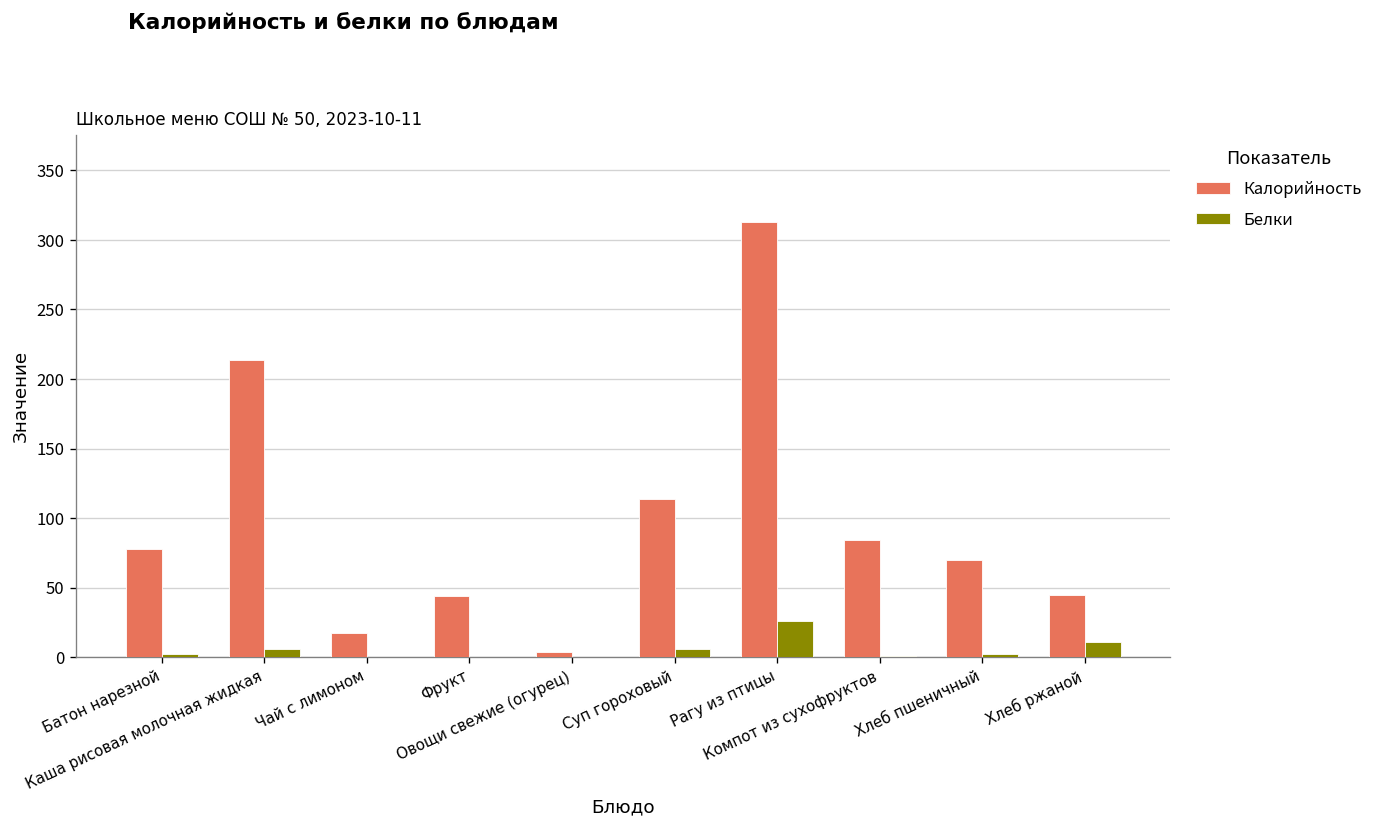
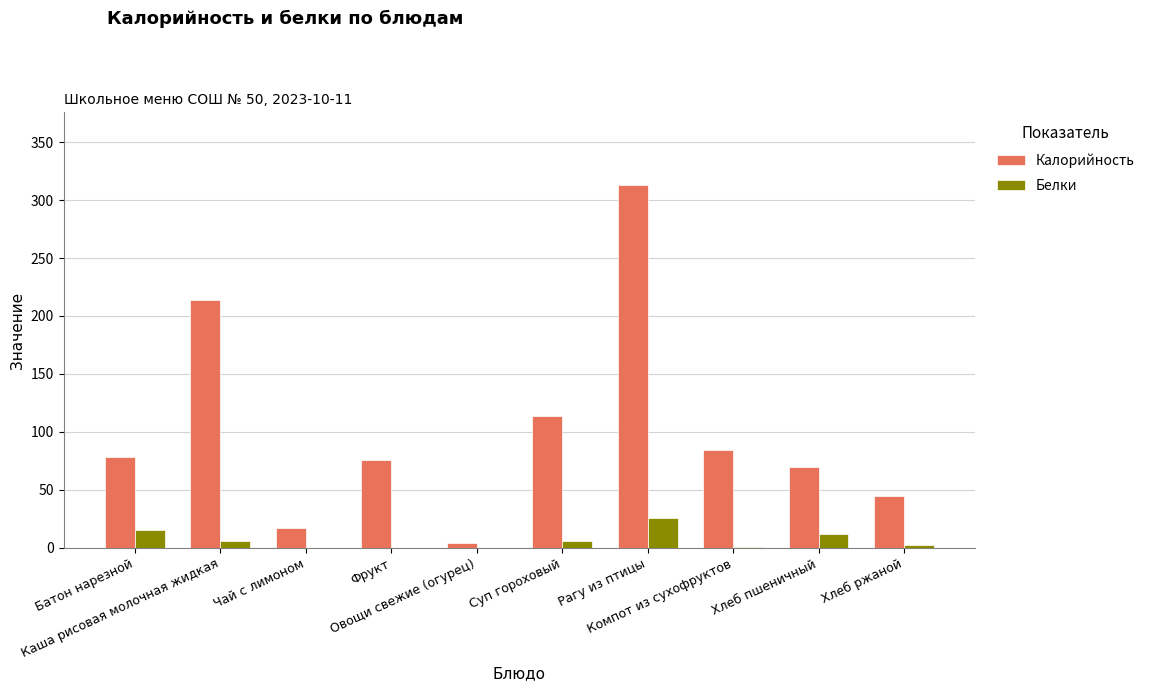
Белки, Батон нарезной: 2 -> 15
Калорийность, Фрукт: 44 -> 76
Белки, Хлеб пшеничный: 2 -> 12
Белки, Хлеб ржаной: 11 -> 2
